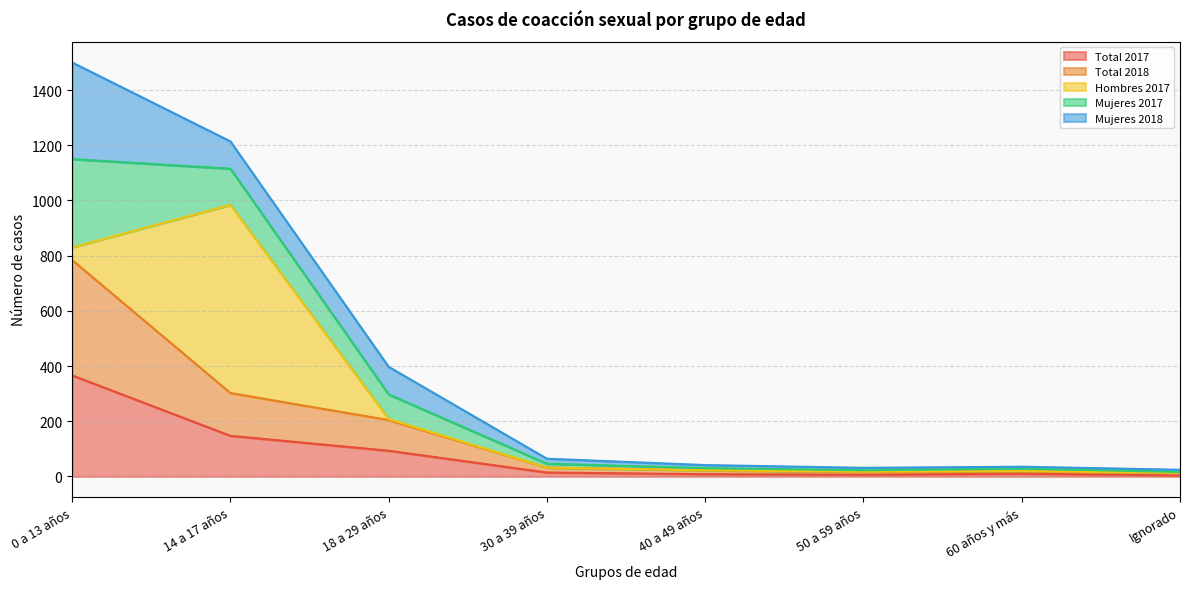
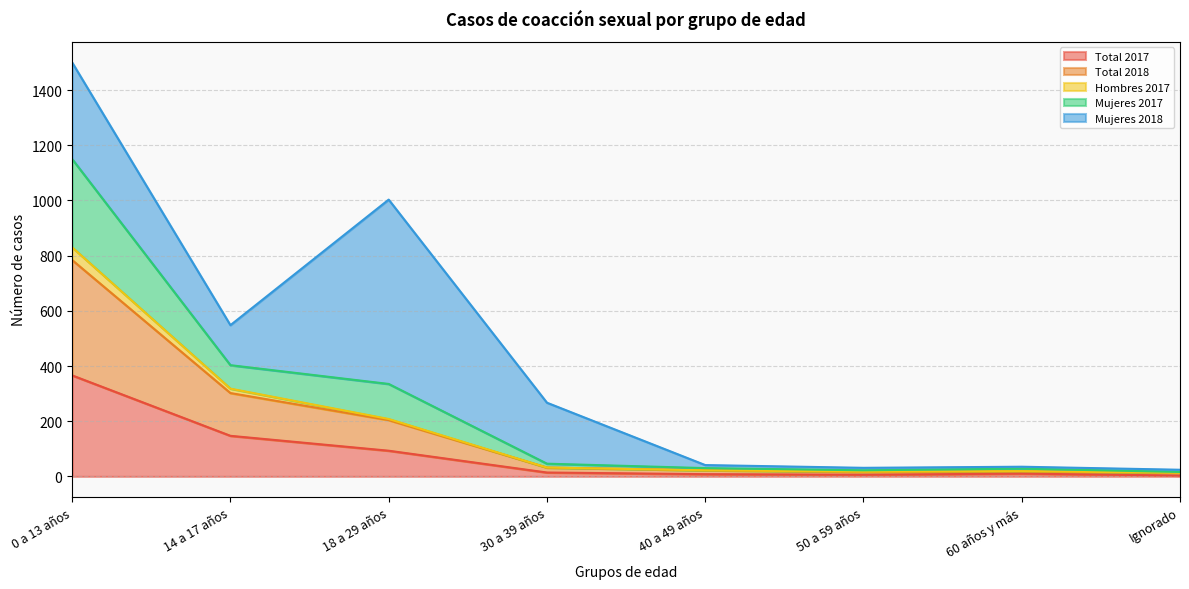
Hombres 2017, 14 a 17 años: 680 -> 20
Mujeres 2017, 14 a 17 años: 130 -> 90
Mujeres 2018, 14 a 17 años: 100 -> 150
Mujeres 2017, 18 a 29 años: 90 -> 130
Mujeres 2018, 18 a 29 años: 100 -> 670
Mujeres 2018, 30 a 39 años: 20 -> 220
